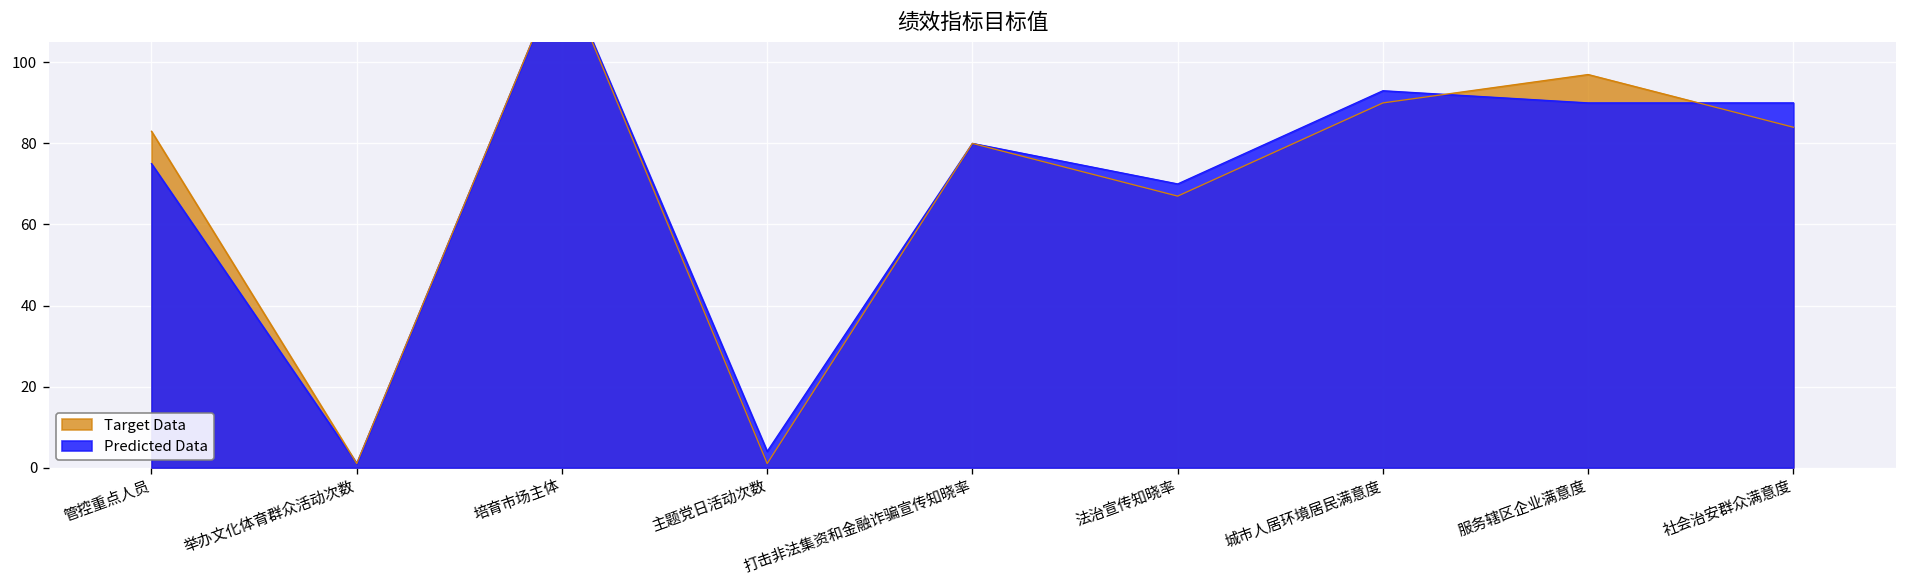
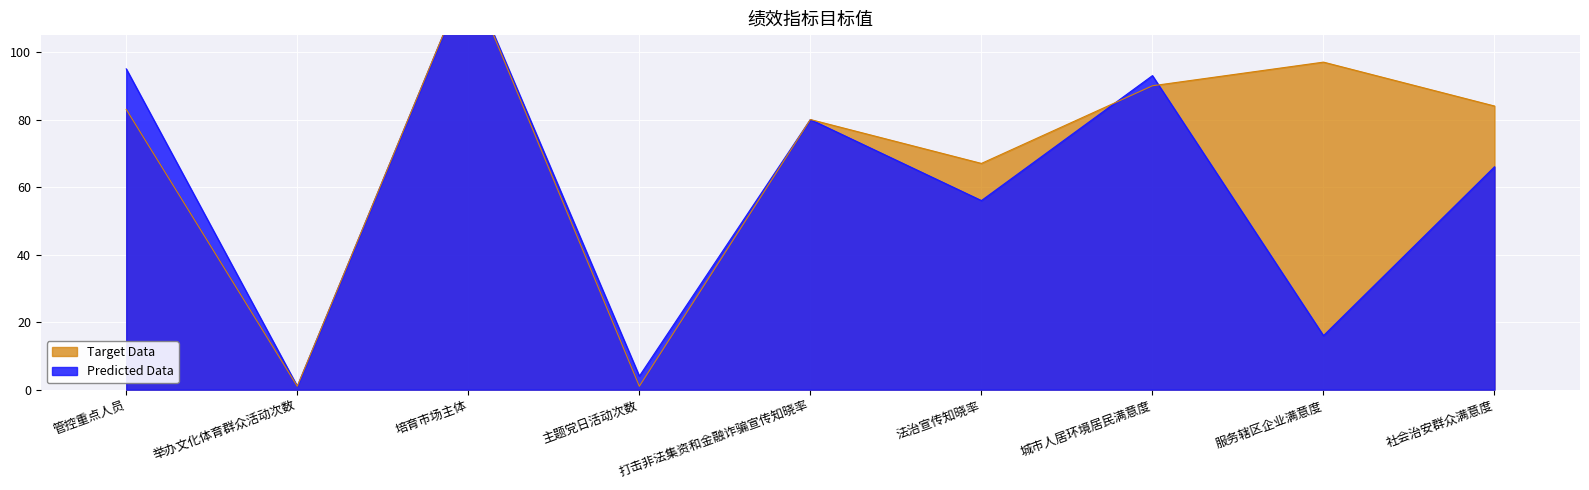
Predicted Data, 管控重点人员: 75 -> 95
Predicted Data, 法治宣传知晓率: 70 -> 56
Predicted Data, 服务辖区企业满意度: 90 -> 16
Predicted Data, 社会治安群众满意度: 90 -> 66
